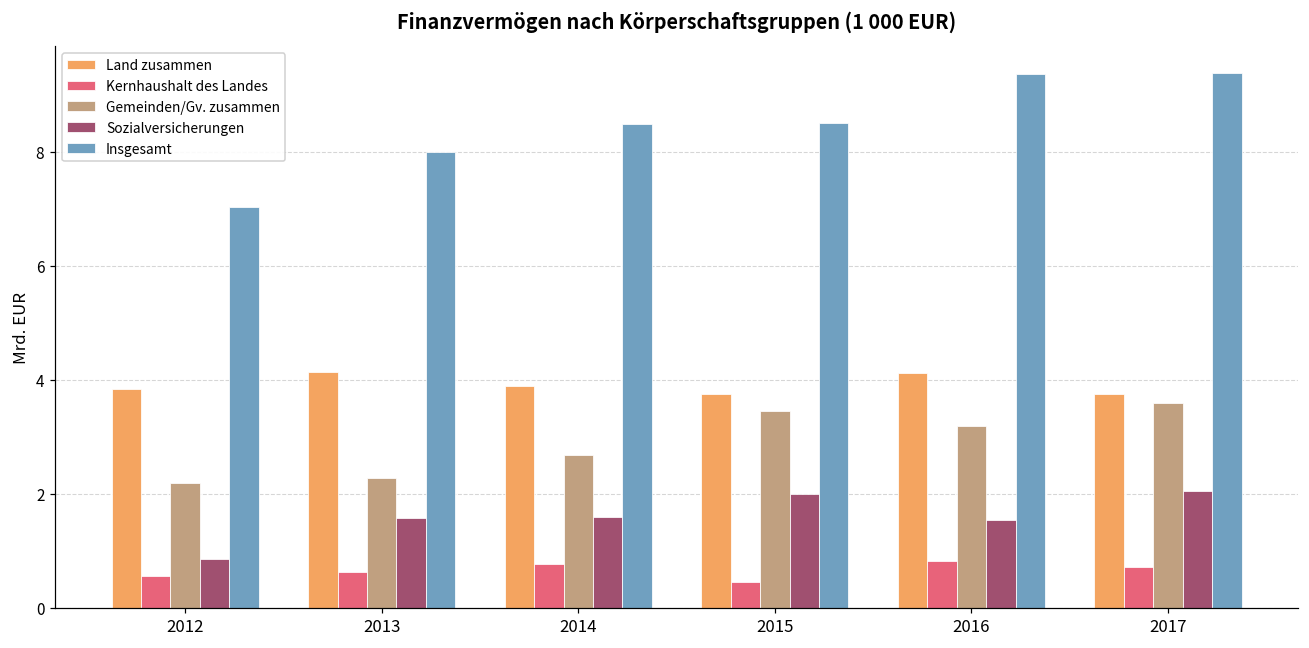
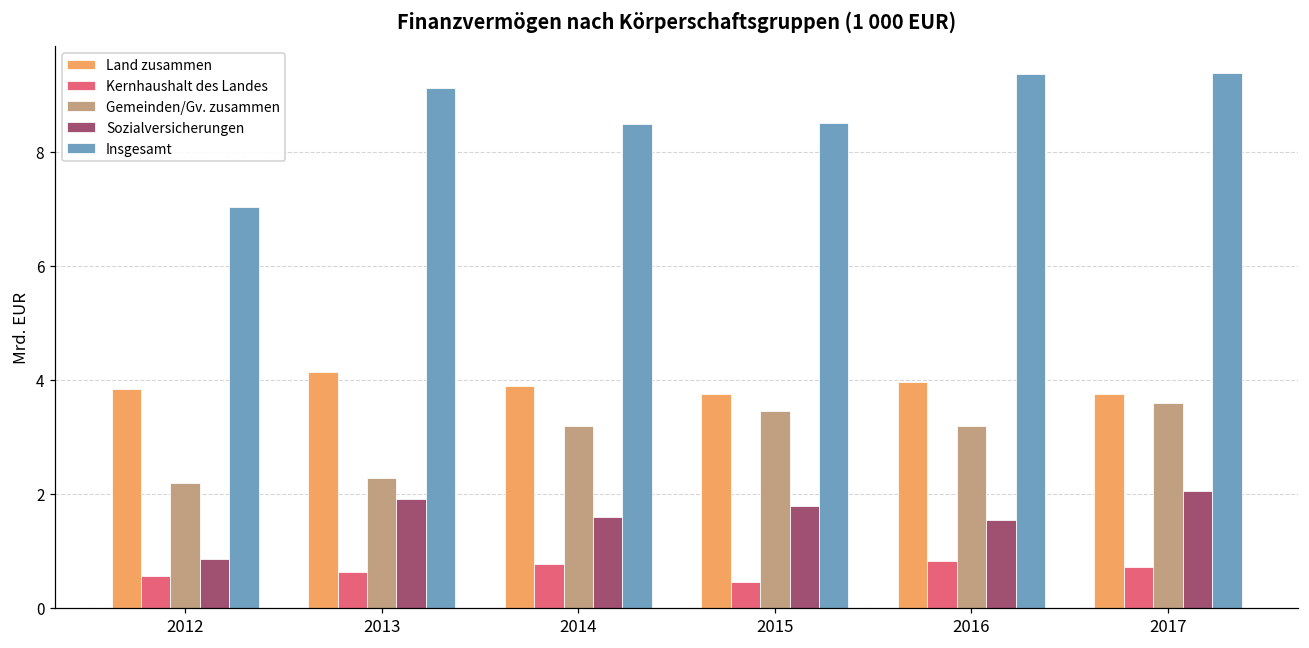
Sozialversicherungen, 2013: 1.6 -> 1.9
Insgesamt, 2013: 8.0 -> 9.1
Gemeinden/Gv. zusammen, 2014: 2.7 -> 3.2
Sozialversicherungen, 2015: 2.0 -> 1.8
Land zusammen, 2016: 4.1 -> 4.0
